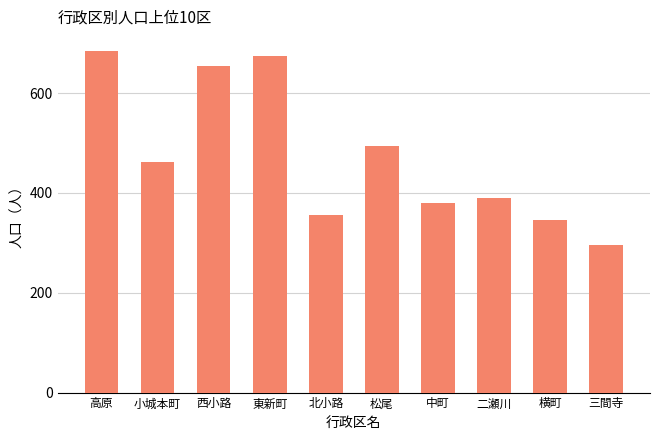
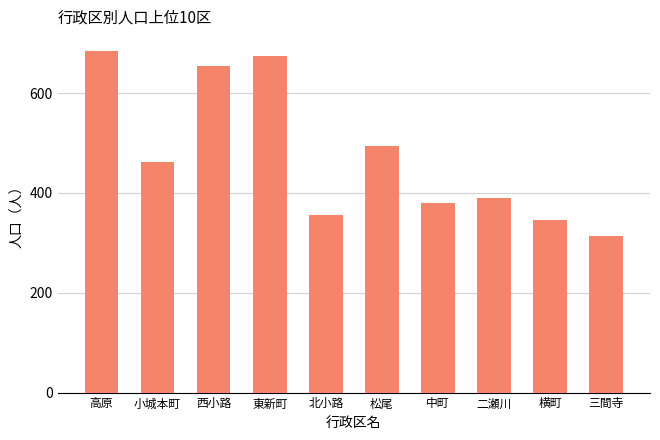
三間寺: 300 -> 310
